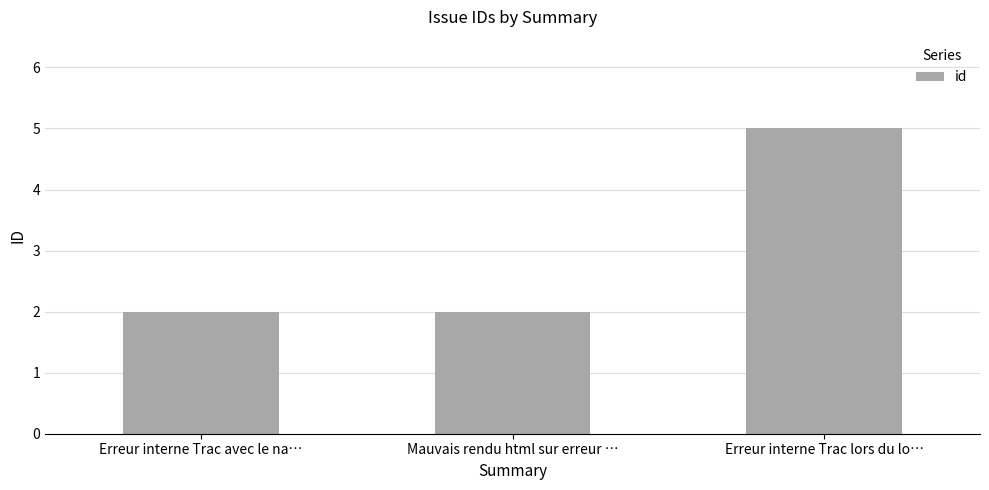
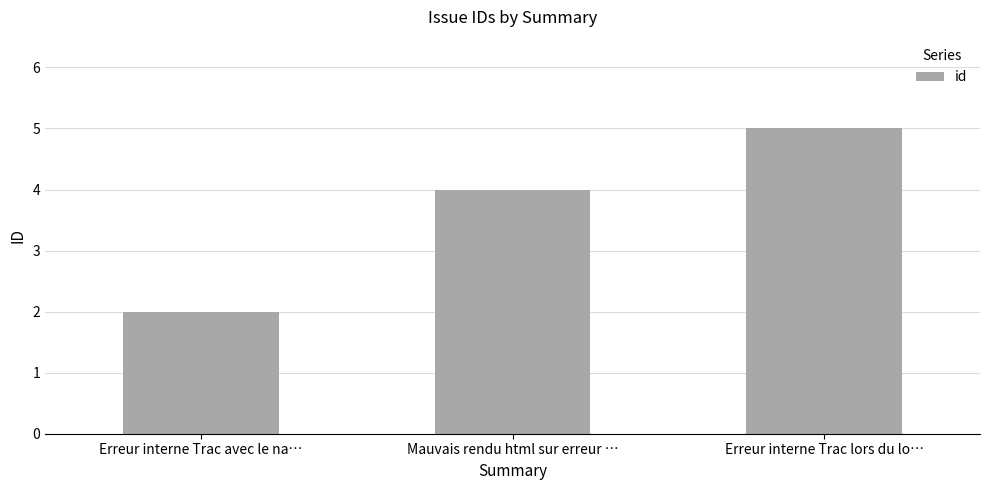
Mauvais rendu html sur erreur …: 2 -> 4
